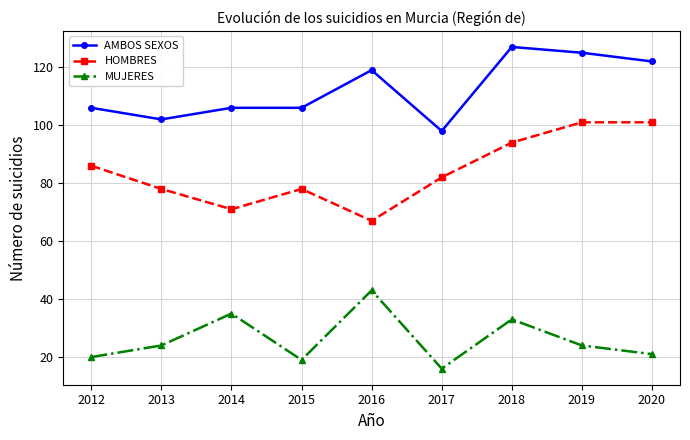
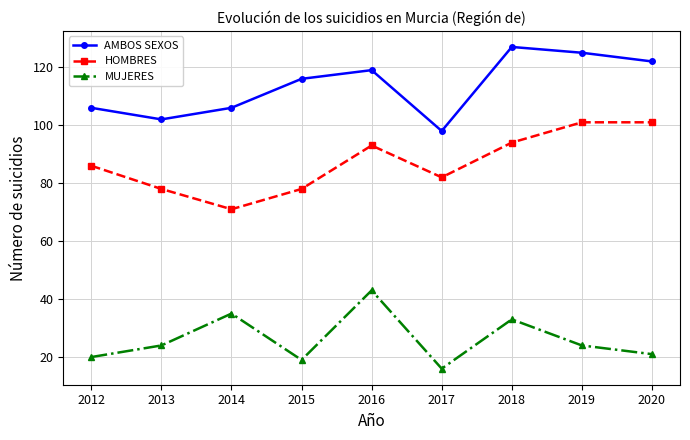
AMBOS SEXOS, 2015: 106 -> 116
HOMBRES, 2016: 67 -> 93
